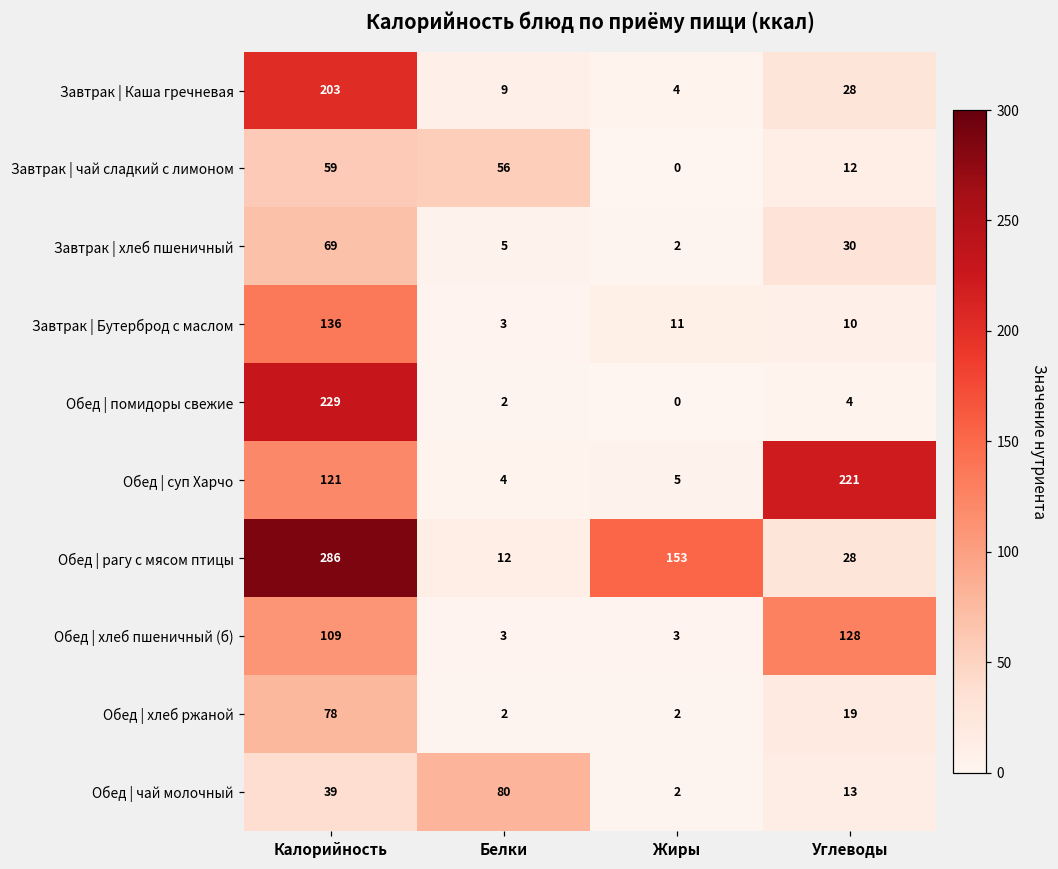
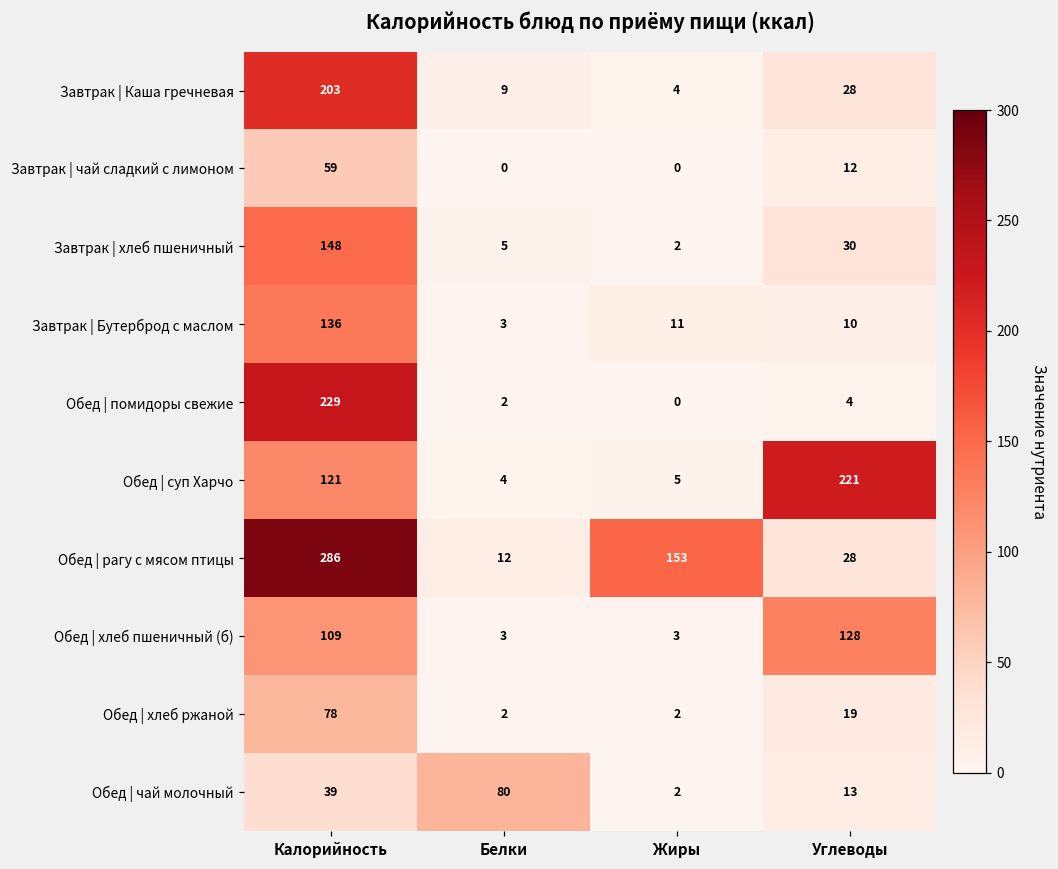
Завтрак | чай сладкий с лимоном, Белки: 56 -> 0
Завтрак | хлеб пшеничный, Калорийность: 69 -> 148
